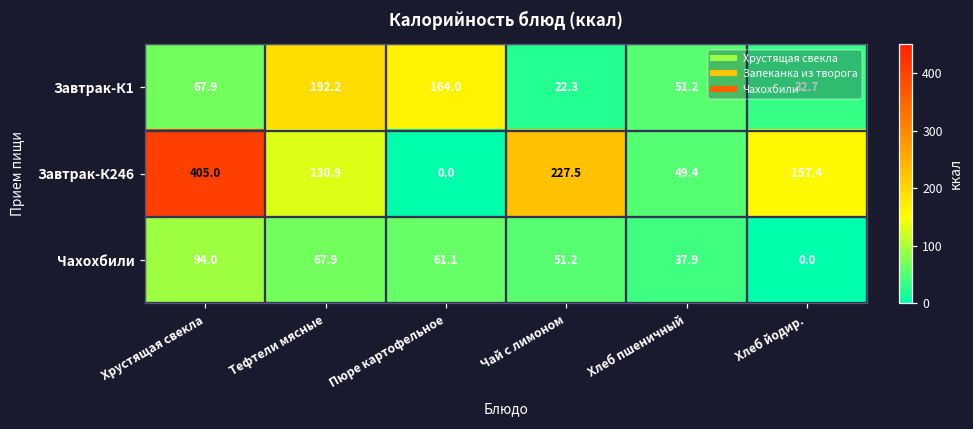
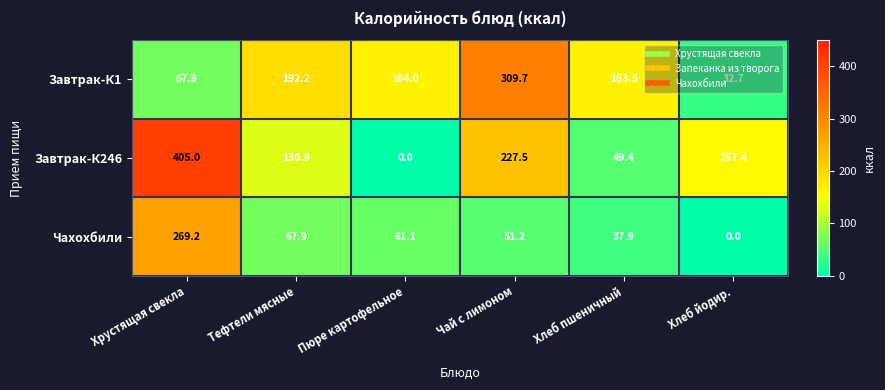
Завтрак-К1, Чай с лимоном: 22.3 -> 309.7
Завтрак-К1, Хлеб пшеничный: 51.2 -> 163.5
Чахохбили, Хрустящая свекла: 94.0 -> 269.2
